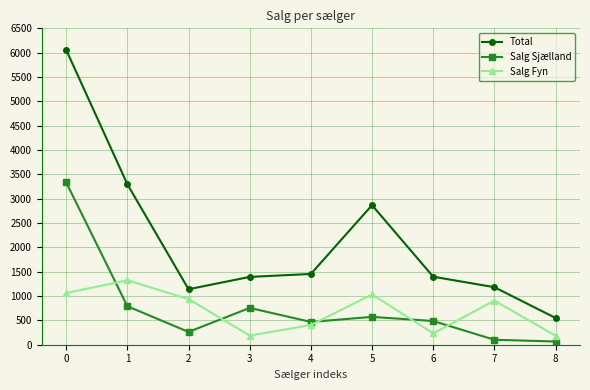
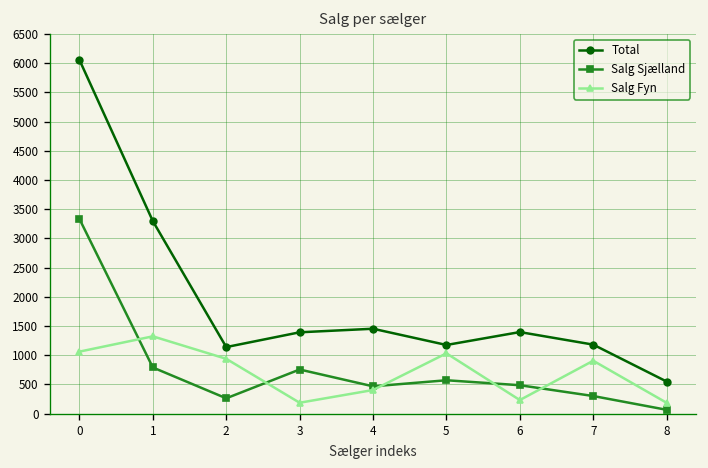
Total, 5: 2900 -> 1200
Salg Sjælland, 7: 100 -> 300
